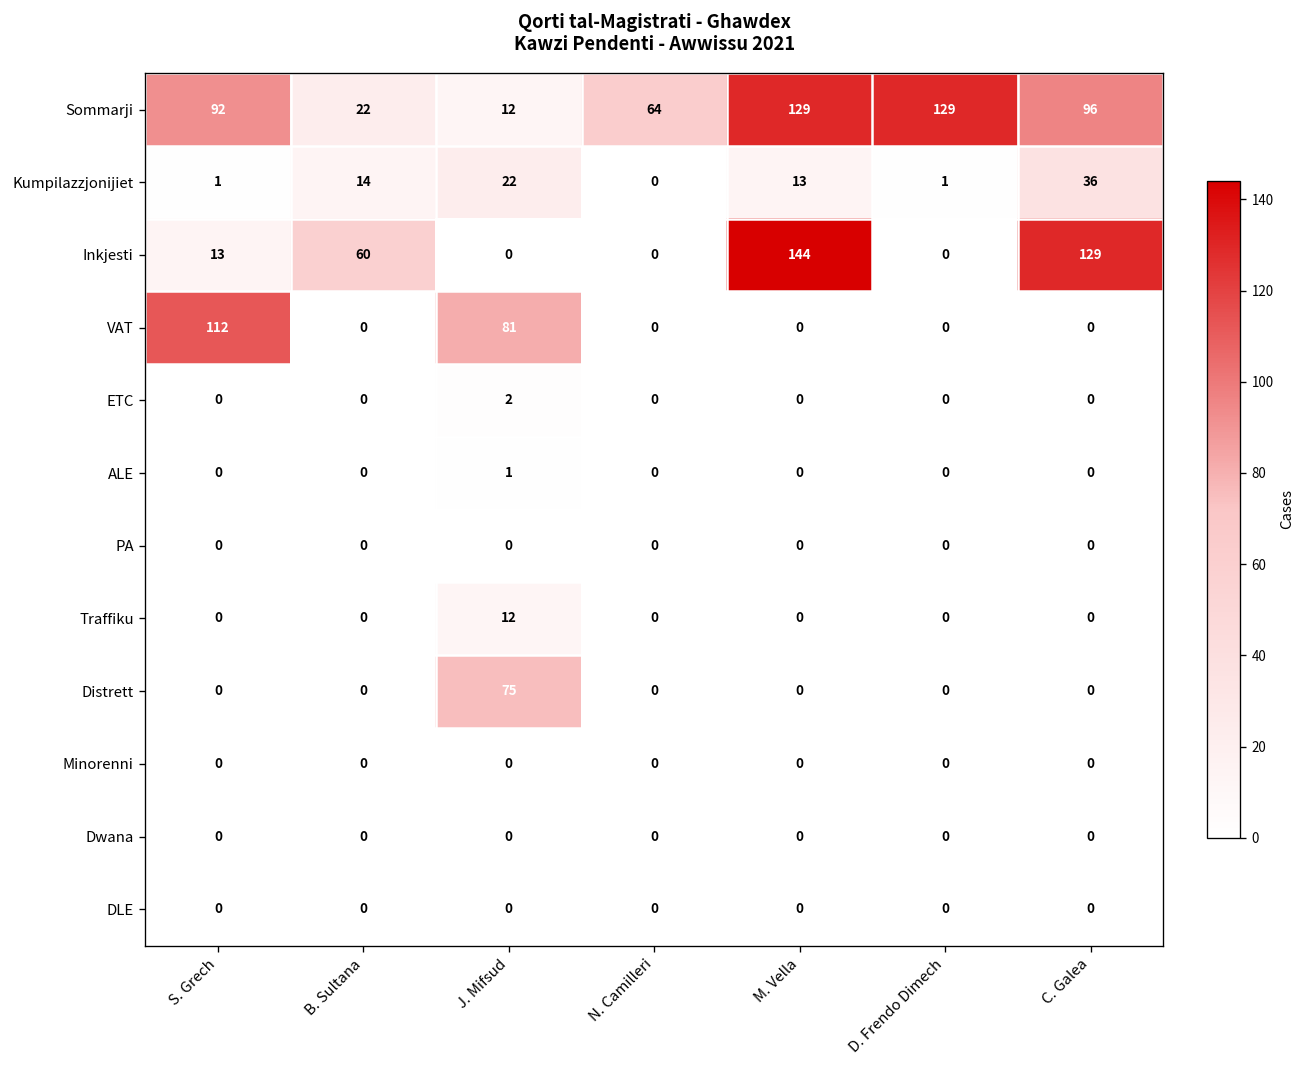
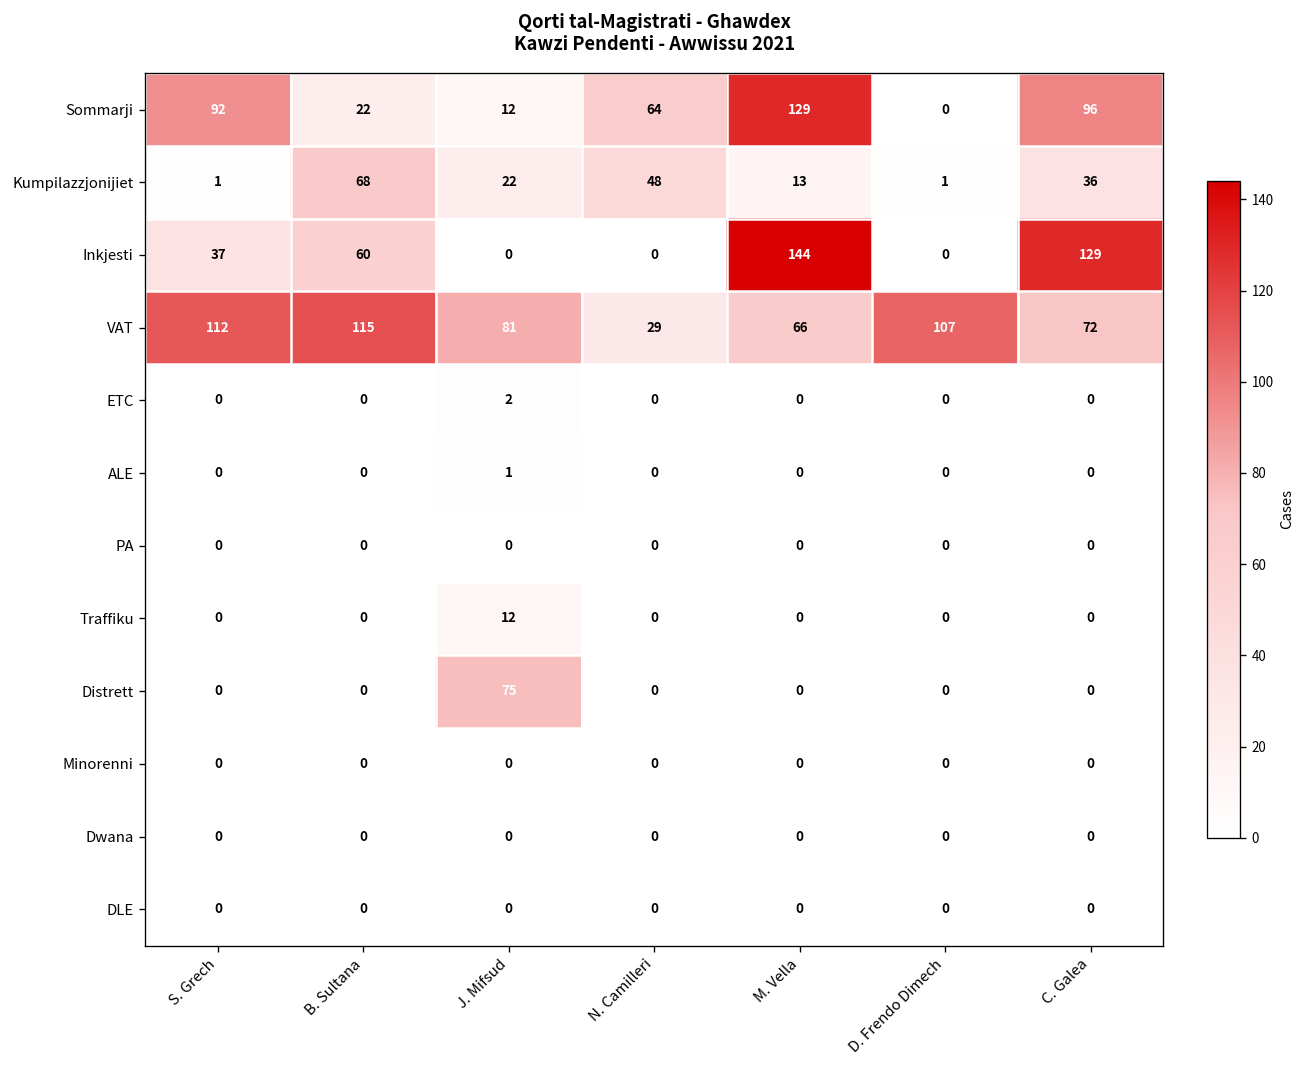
Sommarji, D. Frendo Dimech: 129 -> 0
Kumpilazzjonijiet, B. Sultana: 14 -> 68
Kumpilazzjonijiet, N. Camilleri: 0 -> 48
Inkjesti, S. Grech: 13 -> 37
VAT, B. Sultana: 0 -> 115
VAT, N. Camilleri: 0 -> 29
VAT, M. Vella: 0 -> 66
VAT, D. Frendo Dimech: 0 -> 107
VAT, C. Galea: 0 -> 72
